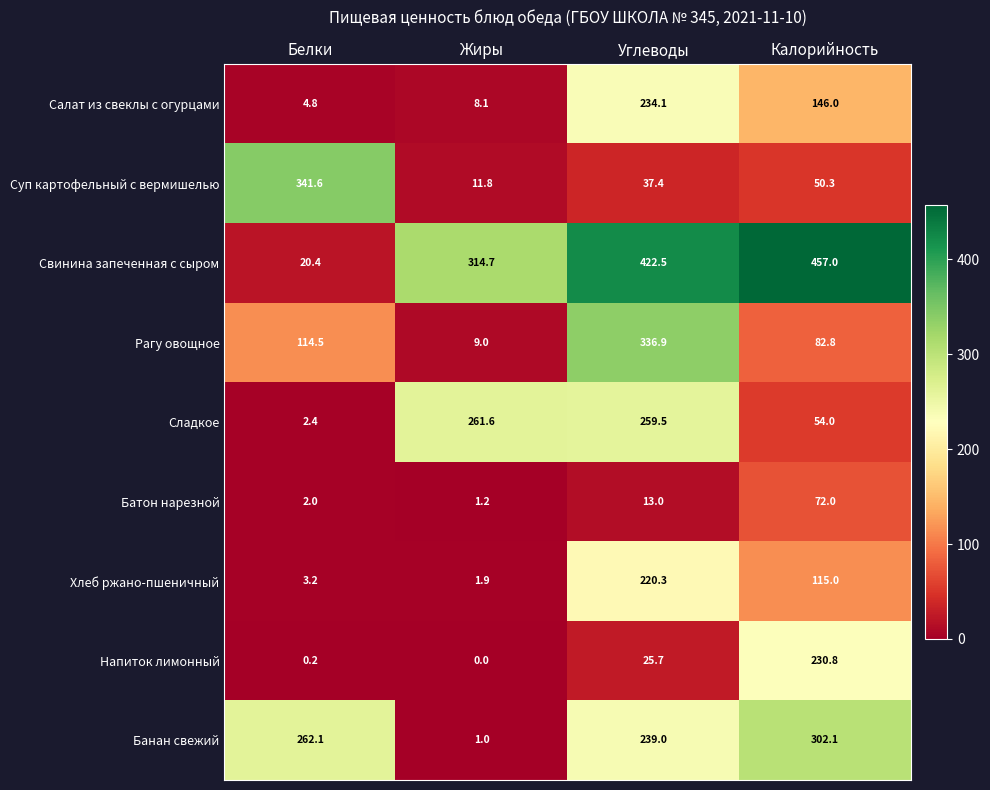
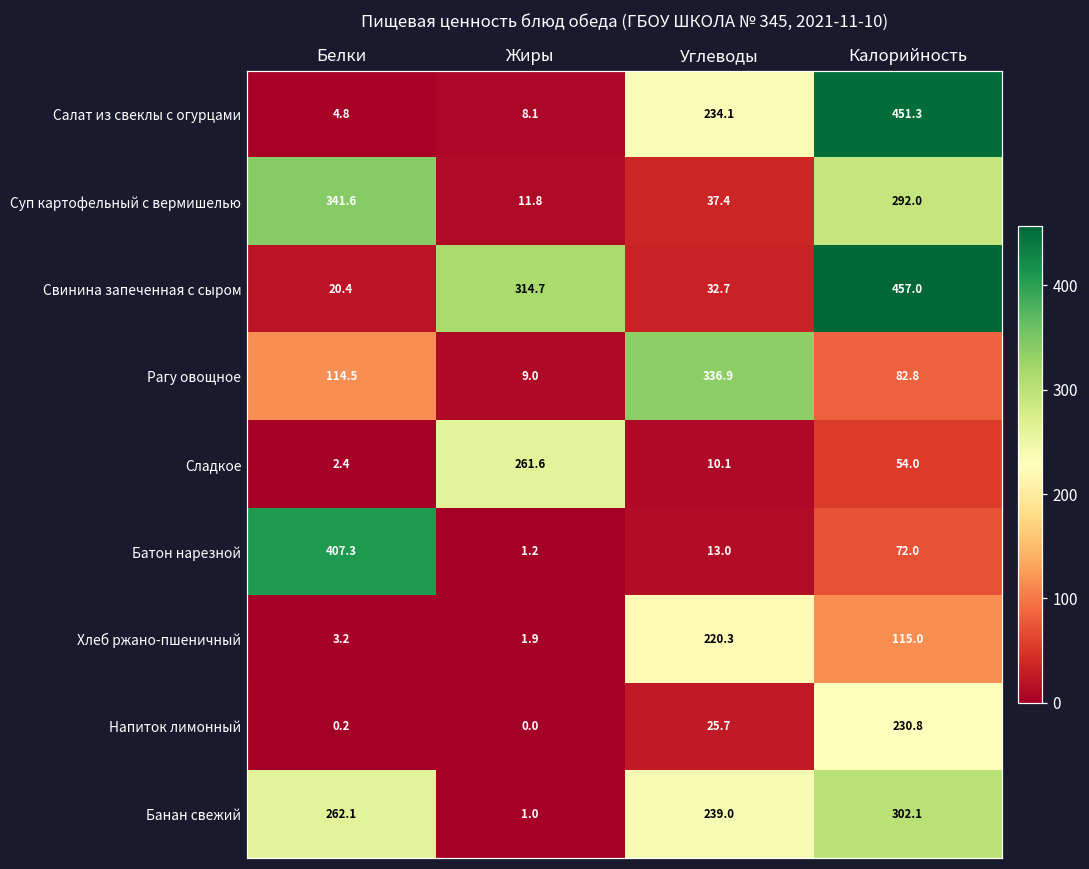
Салат из свеклы с огурцами, Калорийность: 146.0 -> 451.3
Суп картофельный с вермишелью, Калорийность: 50.3 -> 292.0
Свинина запеченная с сыром, Углеводы: 422.5 -> 32.7
Сладкое, Углеводы: 259.5 -> 10.1
Батон нарезной, Белки: 2.0 -> 407.3
